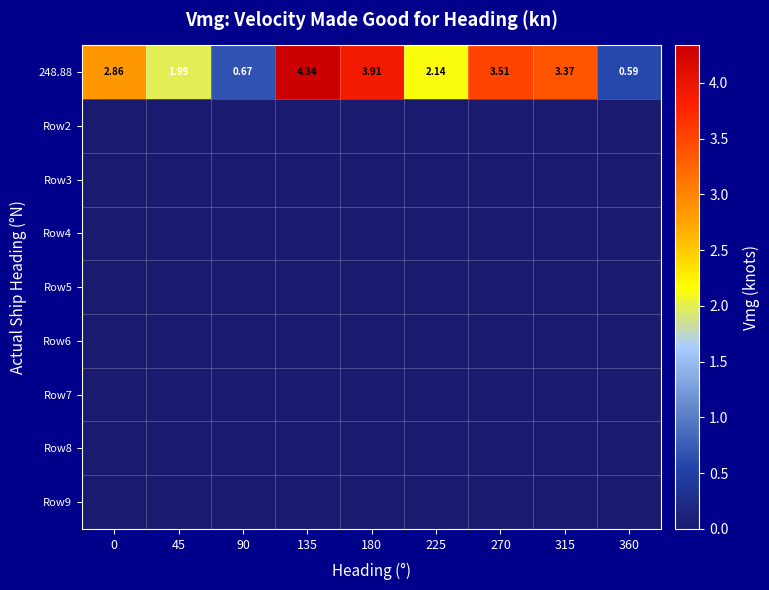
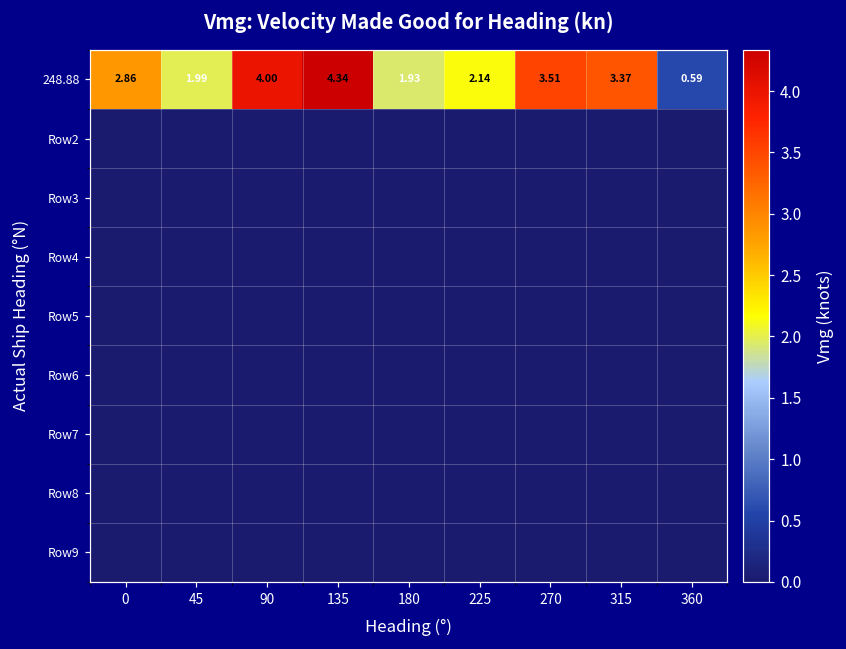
248.88, 90: 0.67 -> 4.00
248.88, 180: 3.91 -> 1.93
